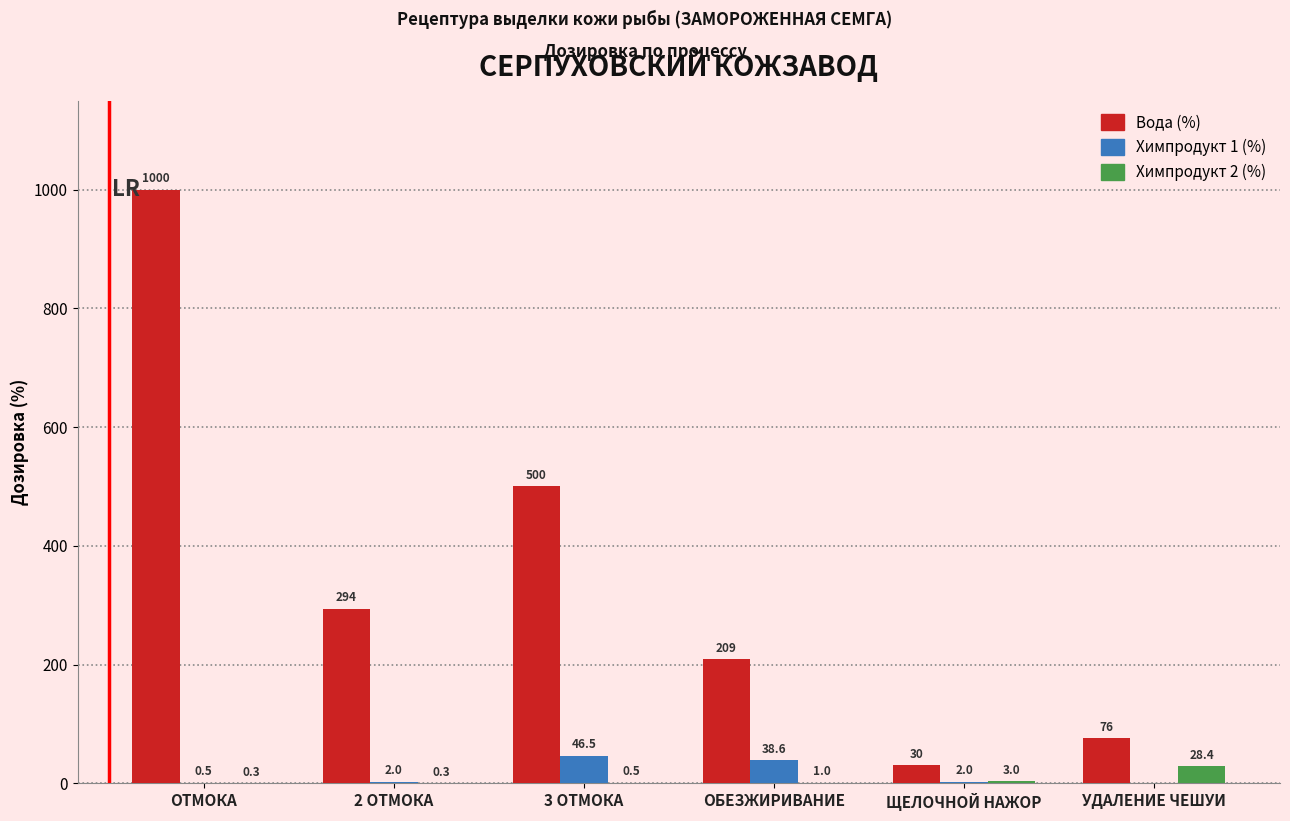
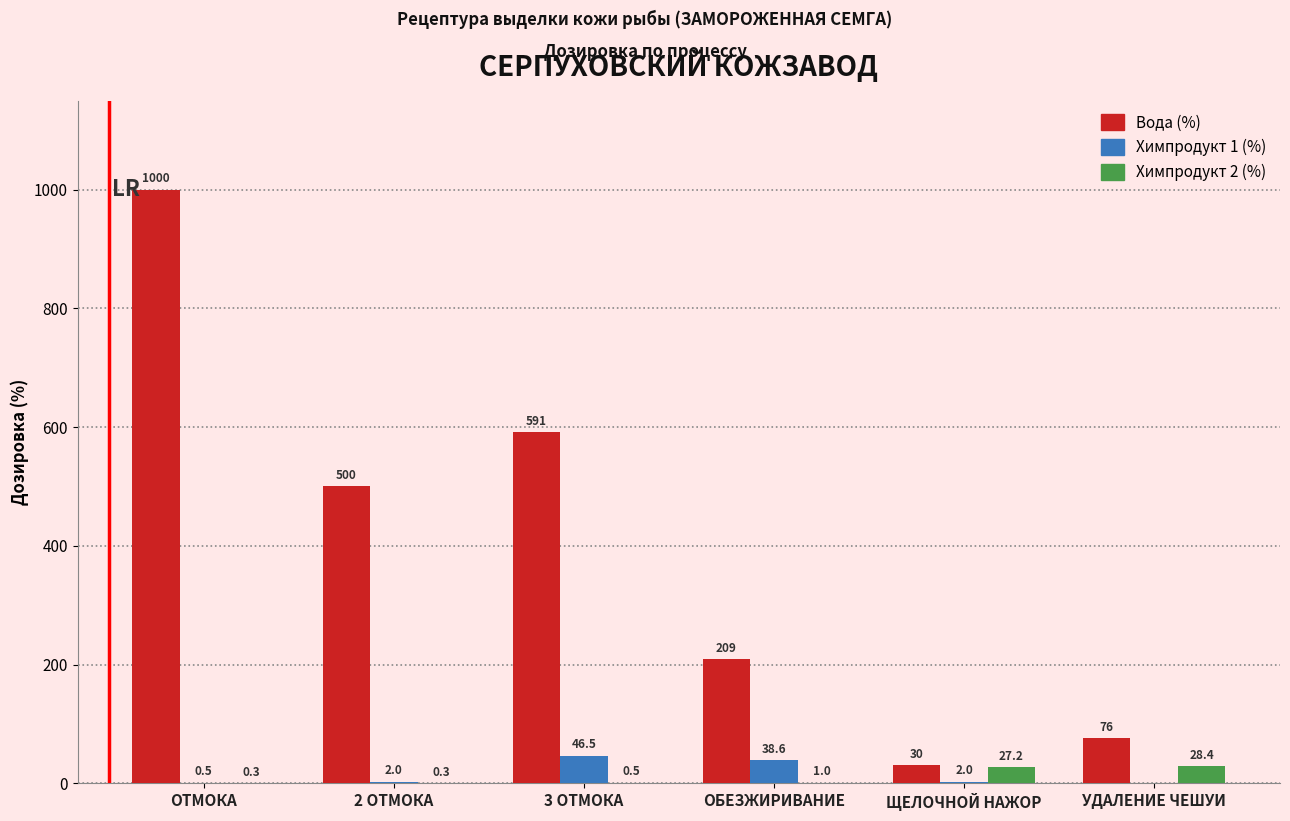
Вода (%), 2 ОТМОКА: 294 -> 500
Вода (%), 3 ОТМОКА: 500 -> 591
Химпродукт 2 (%), ЩЕЛОЧНОЙ НАЖОР: 3.0 -> 27.2
